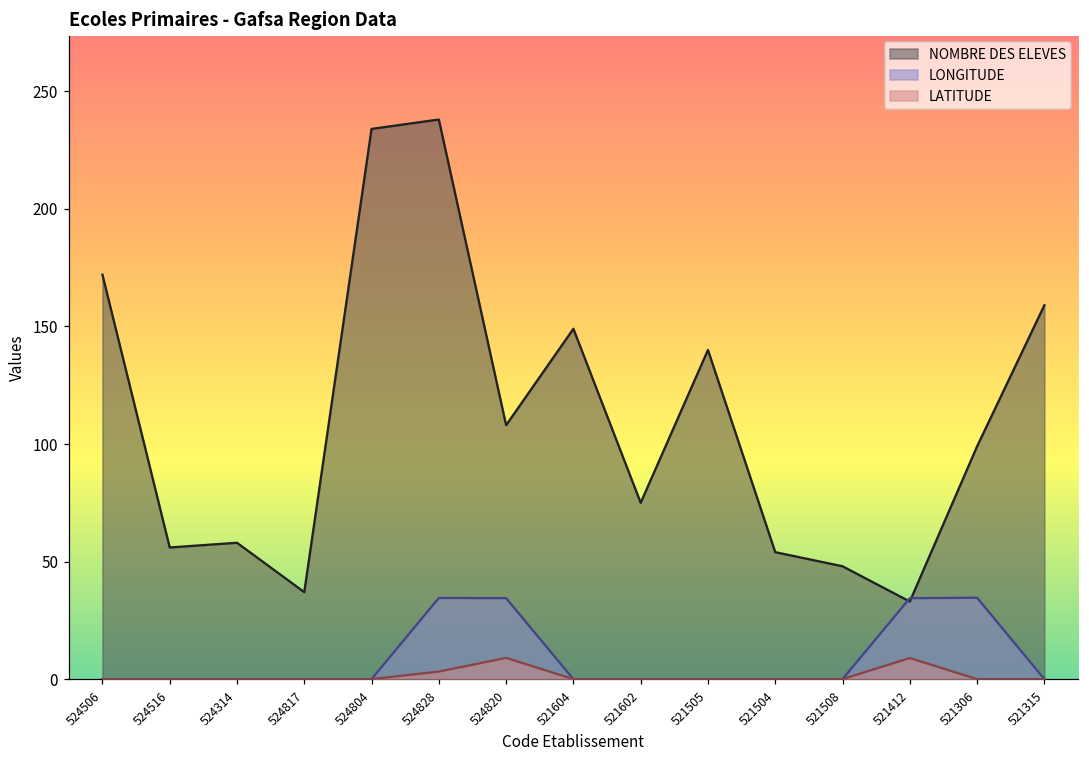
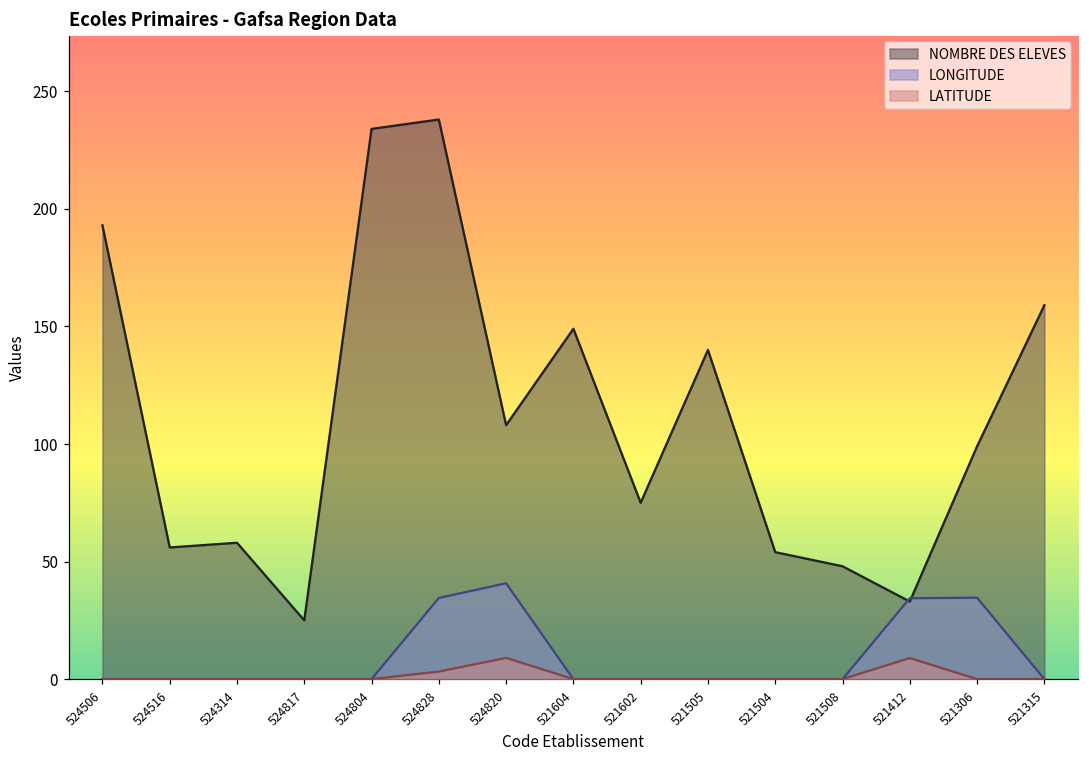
NOMBRE DES ELEVES, 524506: 172 -> 193
NOMBRE DES ELEVES, 524817: 37 -> 25
LONGITUDE, 524820: 34 -> 41
